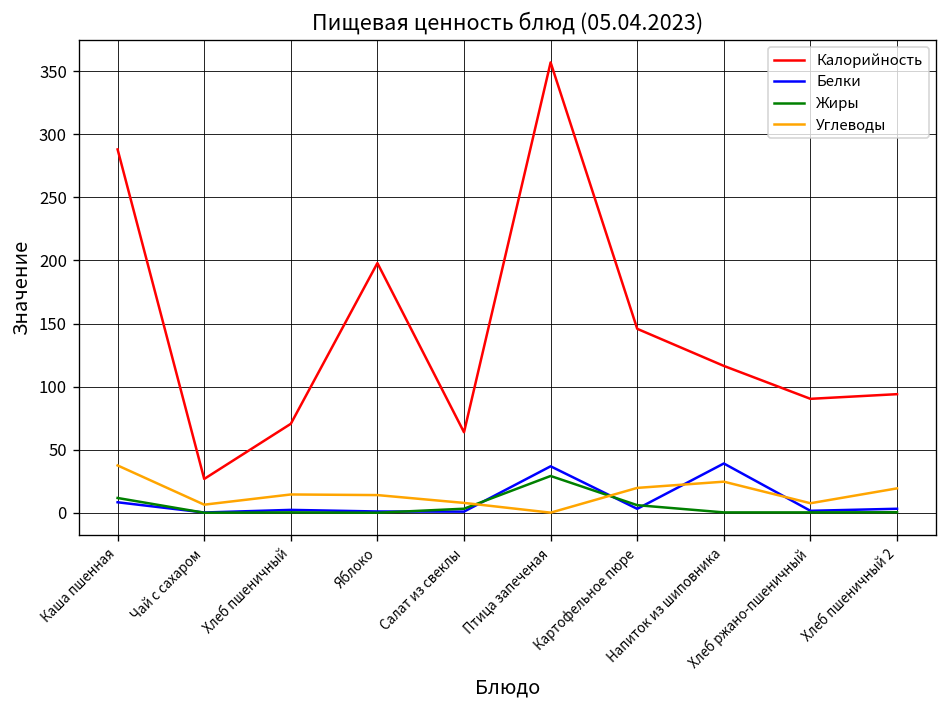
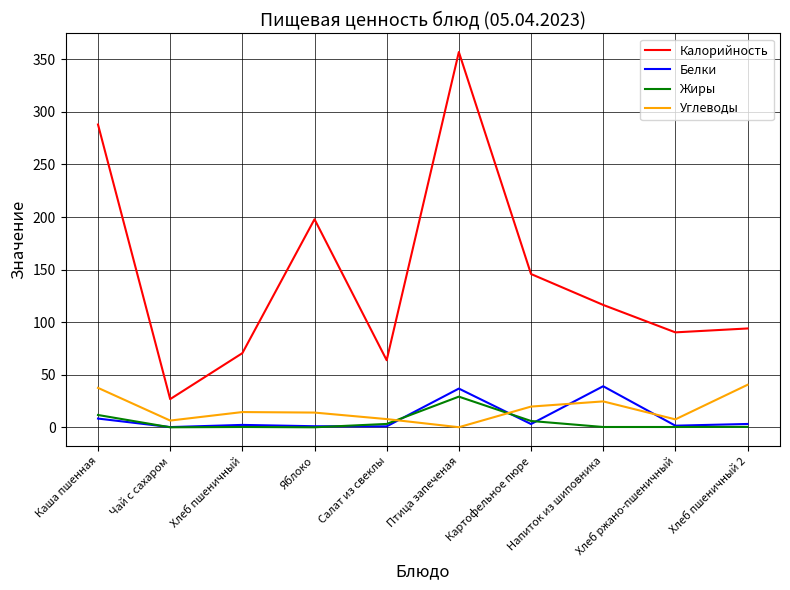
Углеводы, Хлеб пшеничный 2: 19 -> 40
